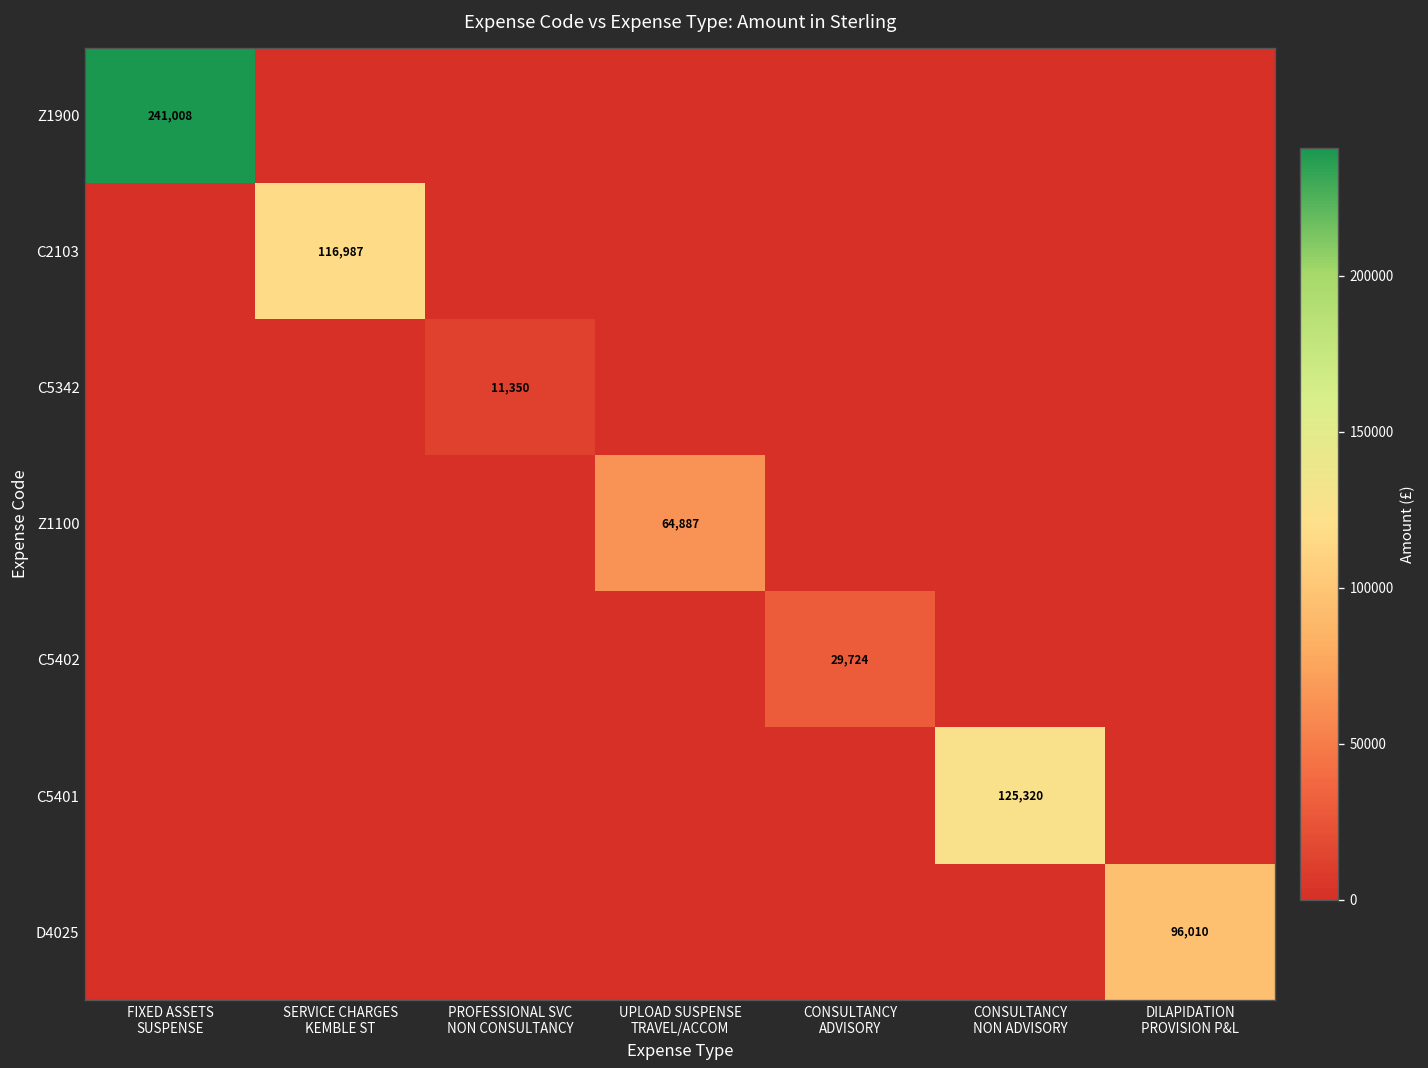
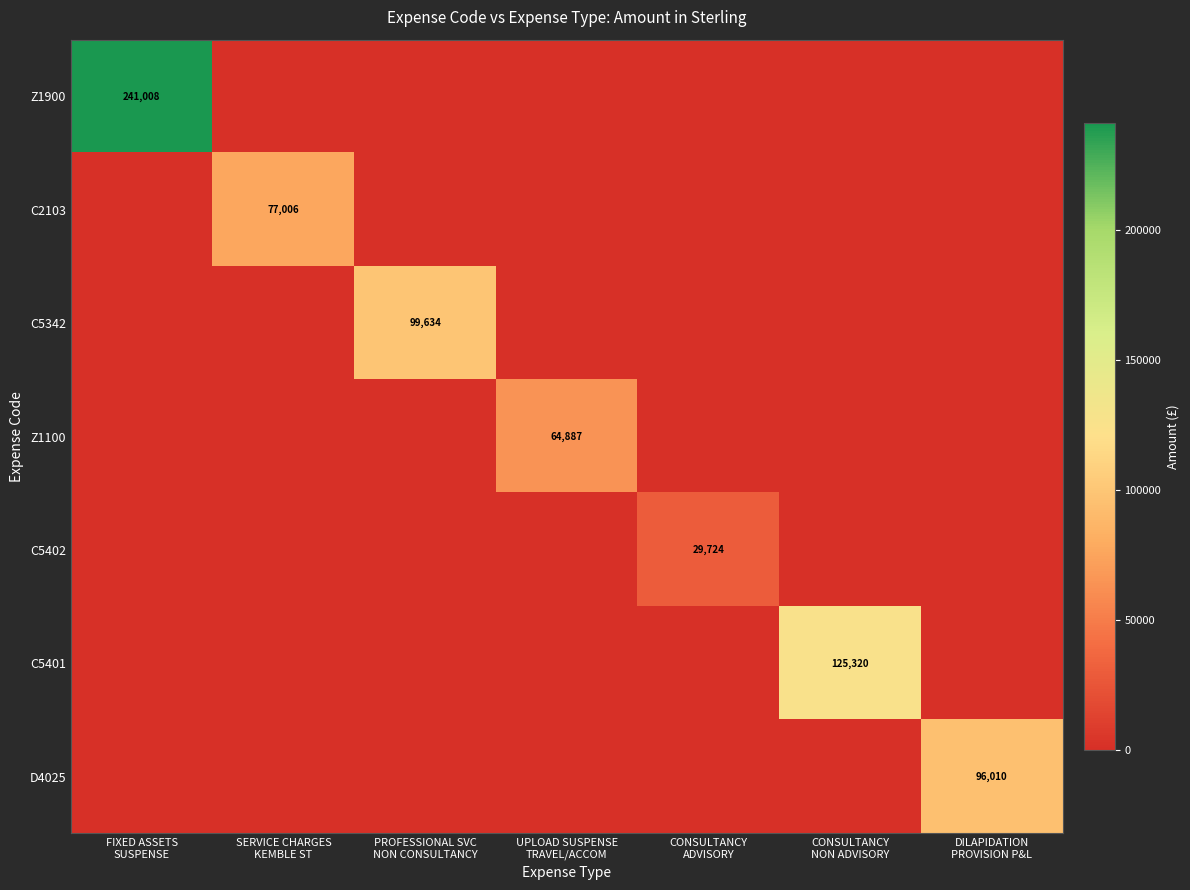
C2103, SERVICE CHARGES KEMBLE ST: 116,987 -> 77,006
C5342, PROFESSIONAL SVC NON CONSULTANCY: 11,350 -> 99,634
